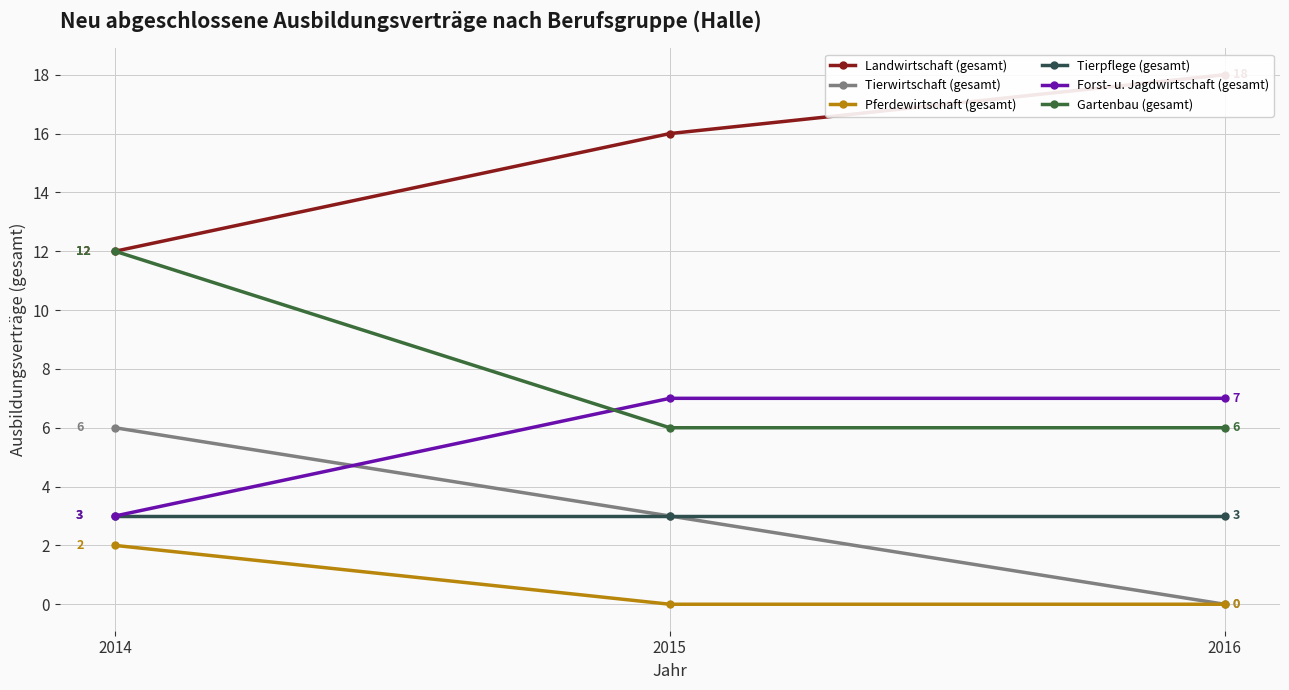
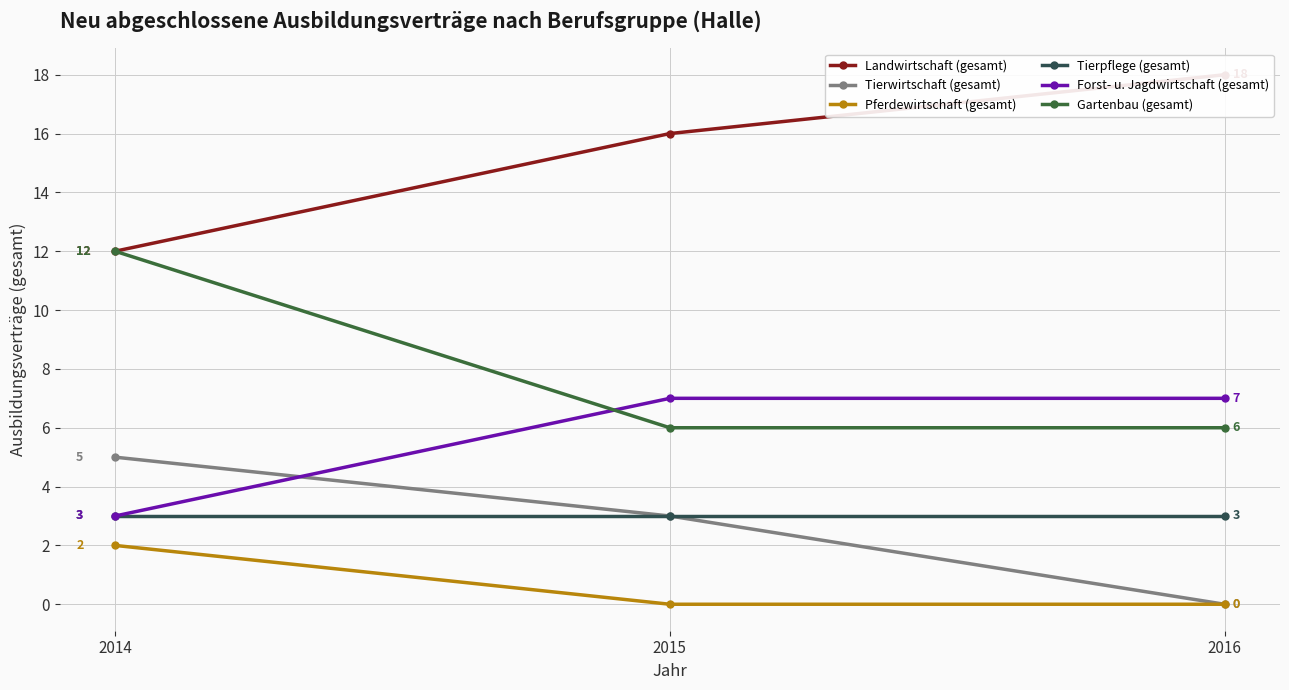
Tierwirtschaft (gesamt), 2014: 6 -> 5
